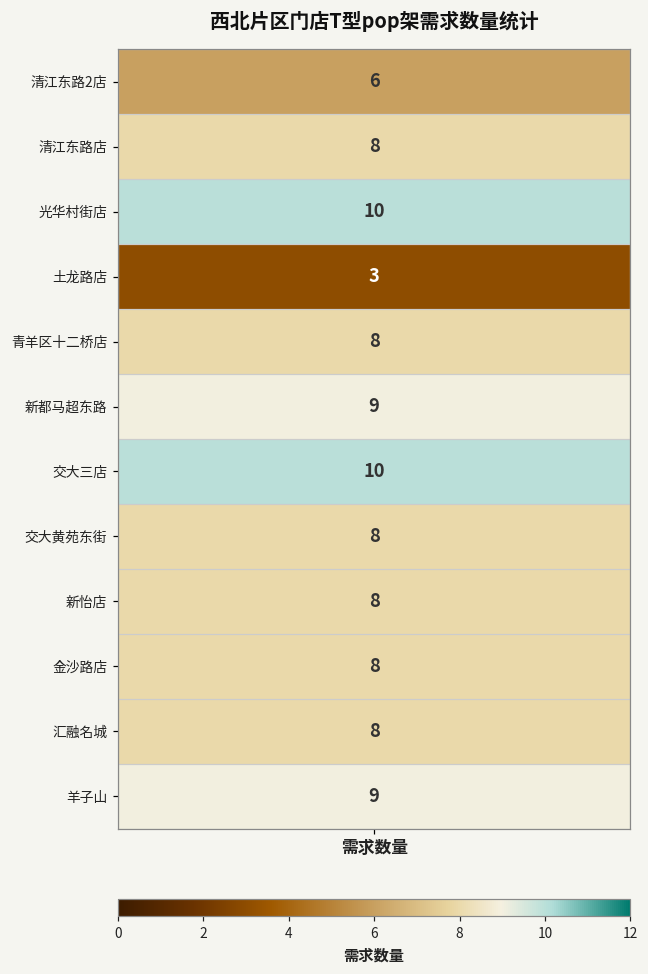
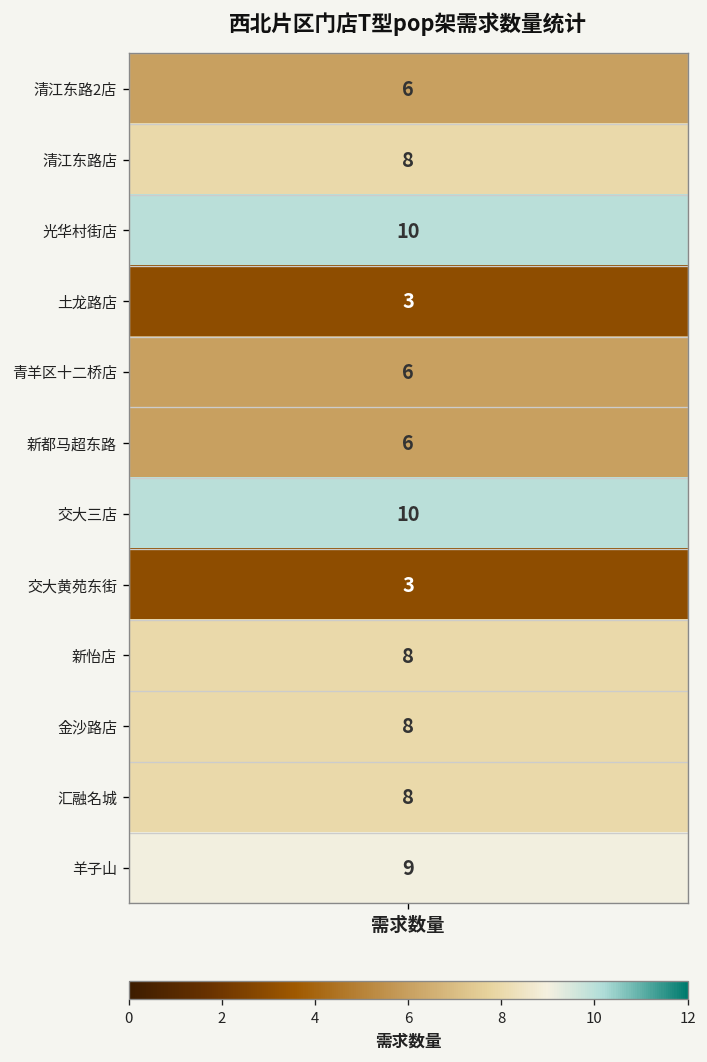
青羊区十二桥店, 需求数量: 8 -> 6
新都马超东路, 需求数量: 9 -> 6
交大黄苑东街, 需求数量: 8 -> 3
